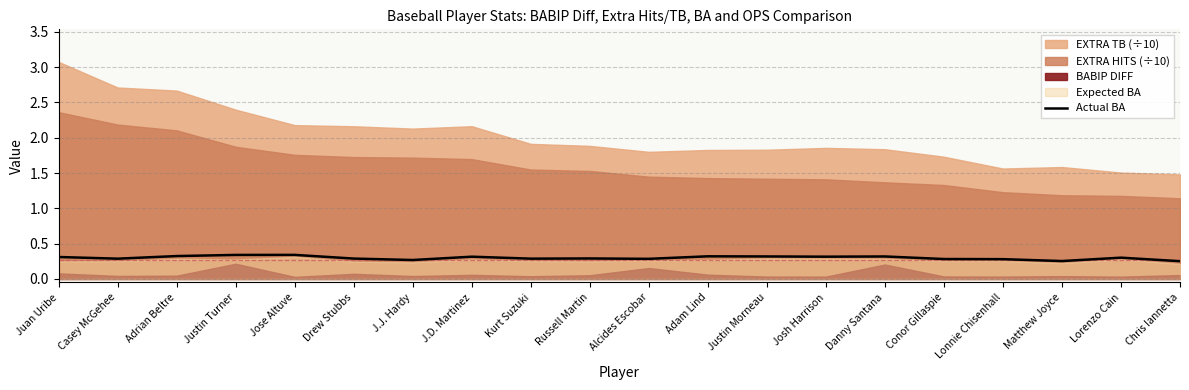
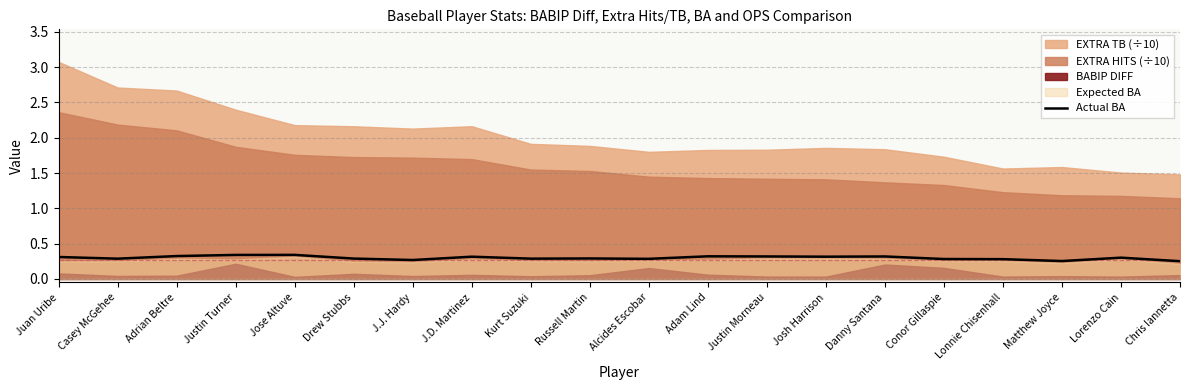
BABIP DIFF, Conor Gillaspie: 0.0 -> 0.2
